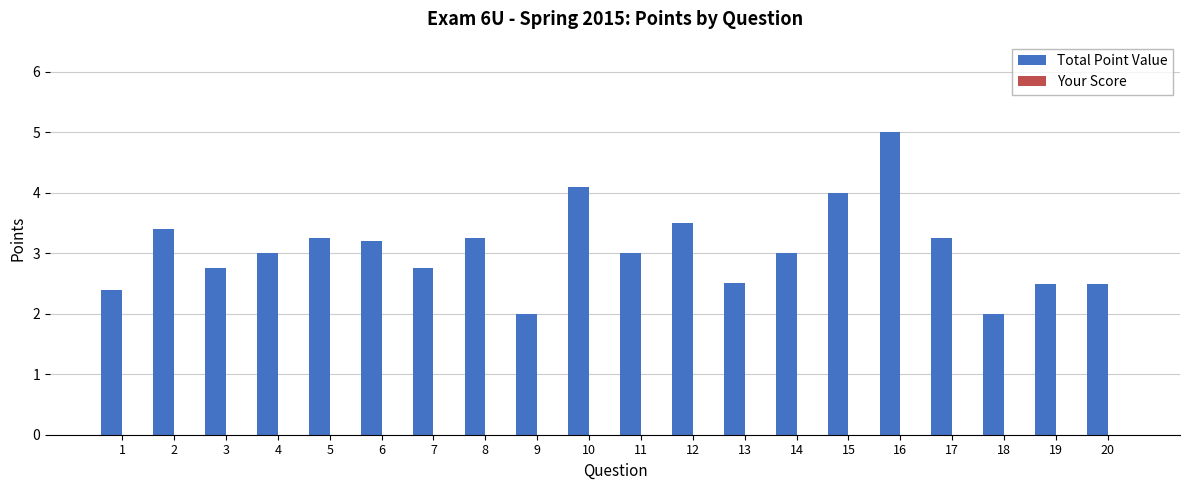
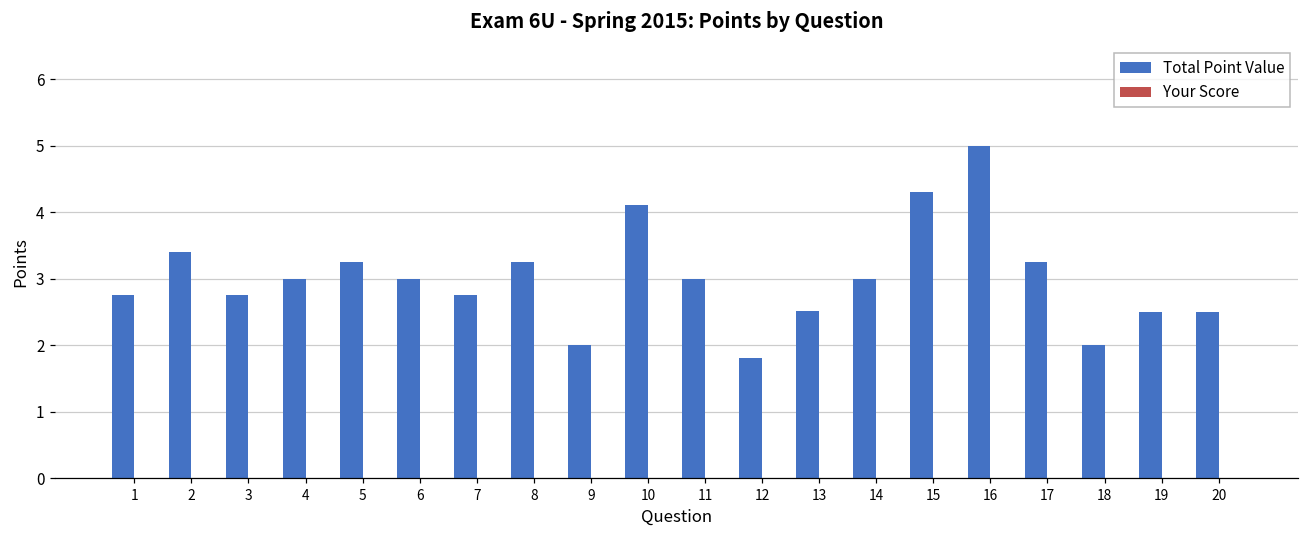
Total Point Value, 1: 2.4 -> 2.8
Total Point Value, 6: 3.2 -> 3.0
Total Point Value, 12: 3.5 -> 1.8
Total Point Value, 15: 4.0 -> 4.3
